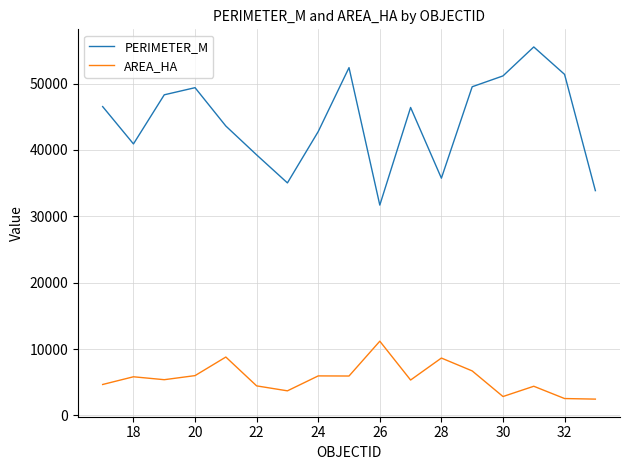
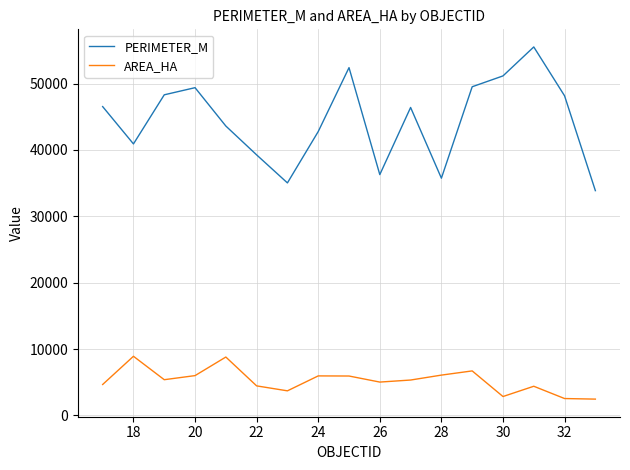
AREA_HA, 18: 6000 -> 9000
PERIMETER_M, 26: 32000 -> 36000
AREA_HA, 26: 11000 -> 5000
AREA_HA, 28: 9000 -> 6000
PERIMETER_M, 32: 51000 -> 48000
